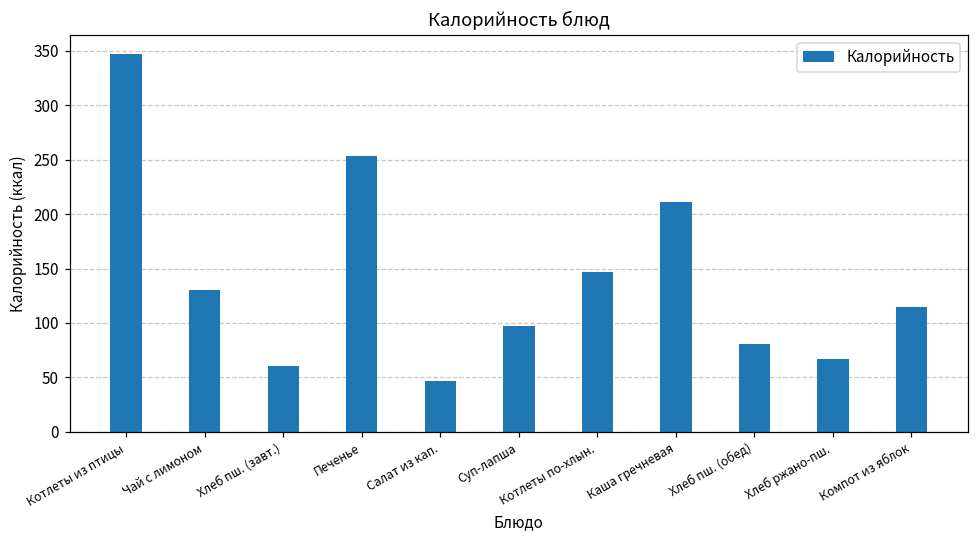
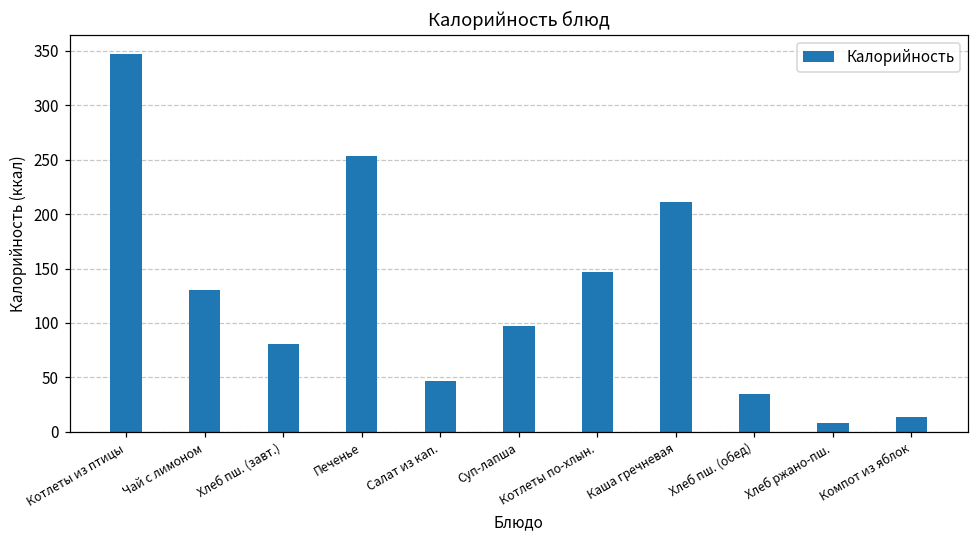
Хлеб пш. (завт.): 60 -> 80
Хлеб пш. (обед): 80 -> 40
Хлеб ржано-пш.: 70 -> 10
Компот из яблок: 120 -> 10
